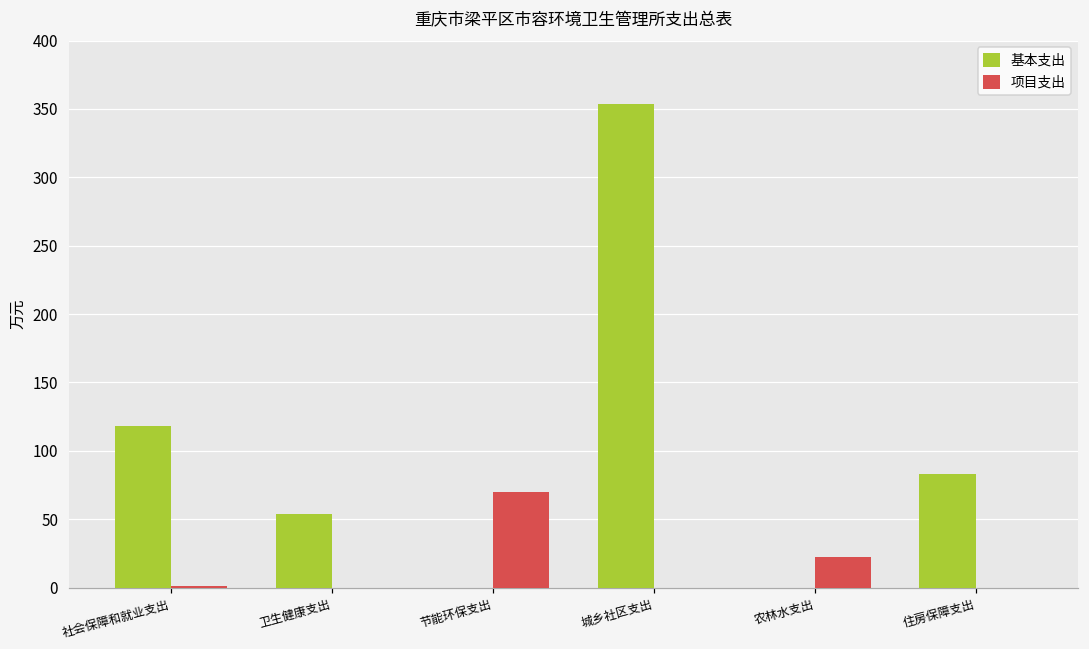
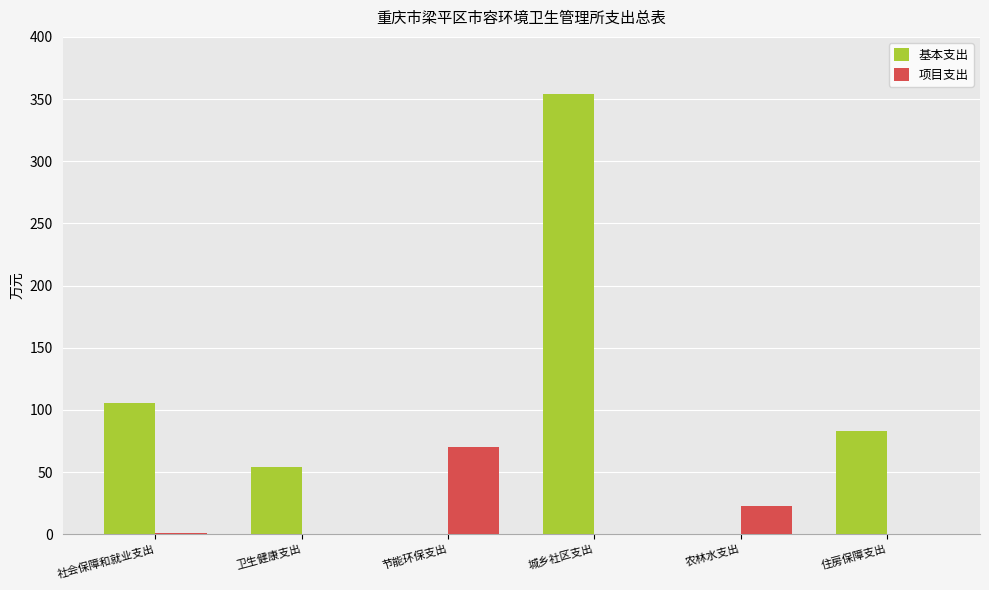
基本支出, 社会保障和就业支出: 118 -> 105
